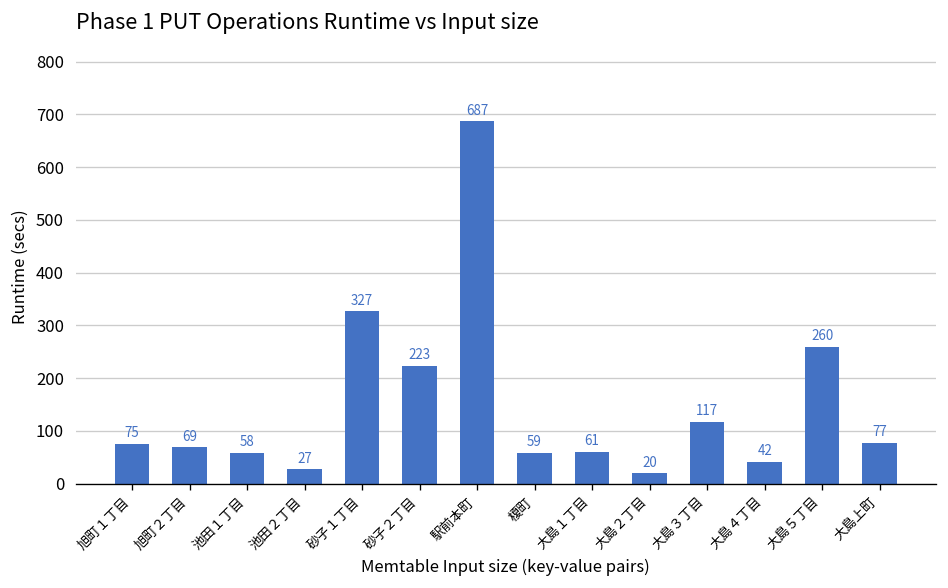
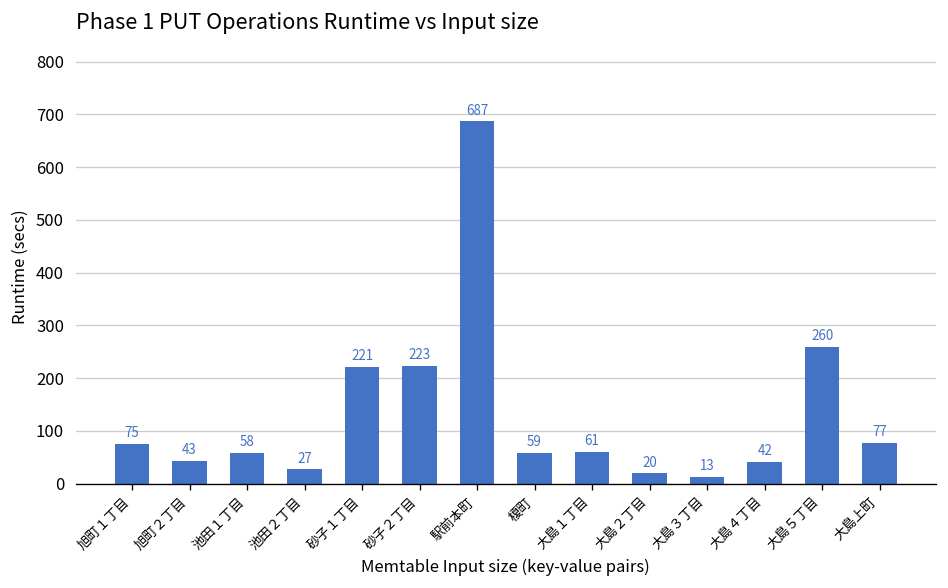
旭町２丁目: 69 -> 43
砂子１丁目: 327 -> 221
大島３丁目: 117 -> 13
